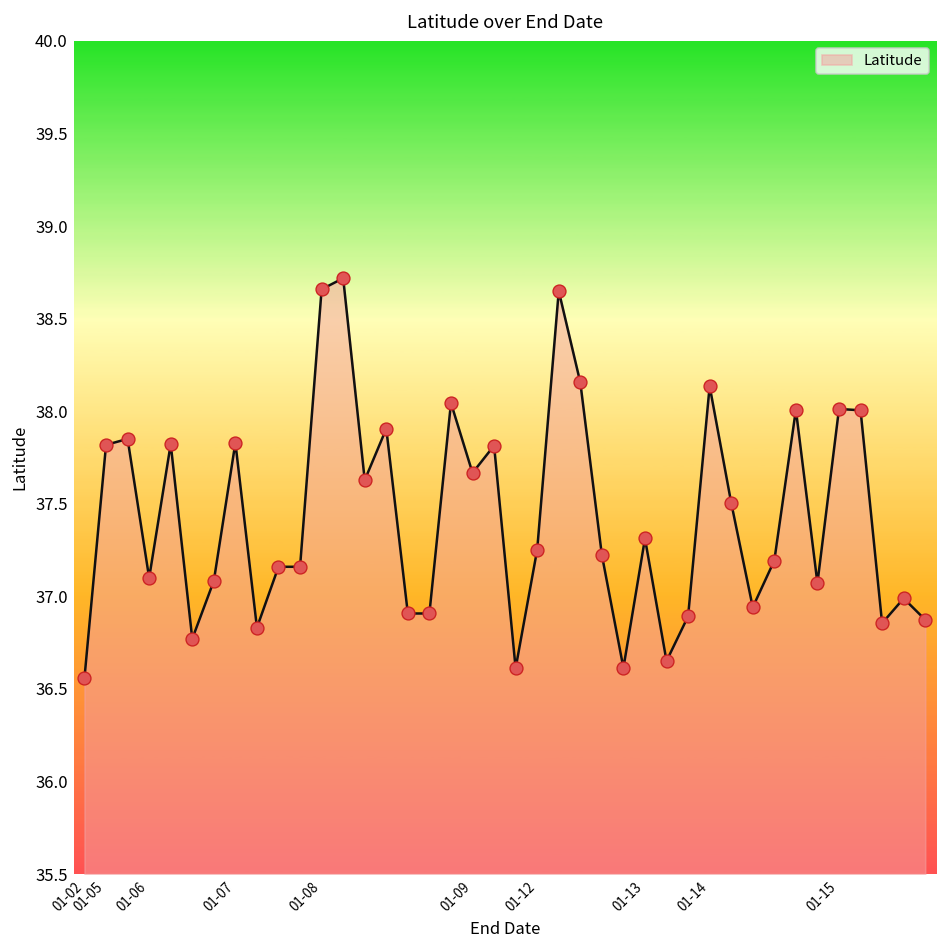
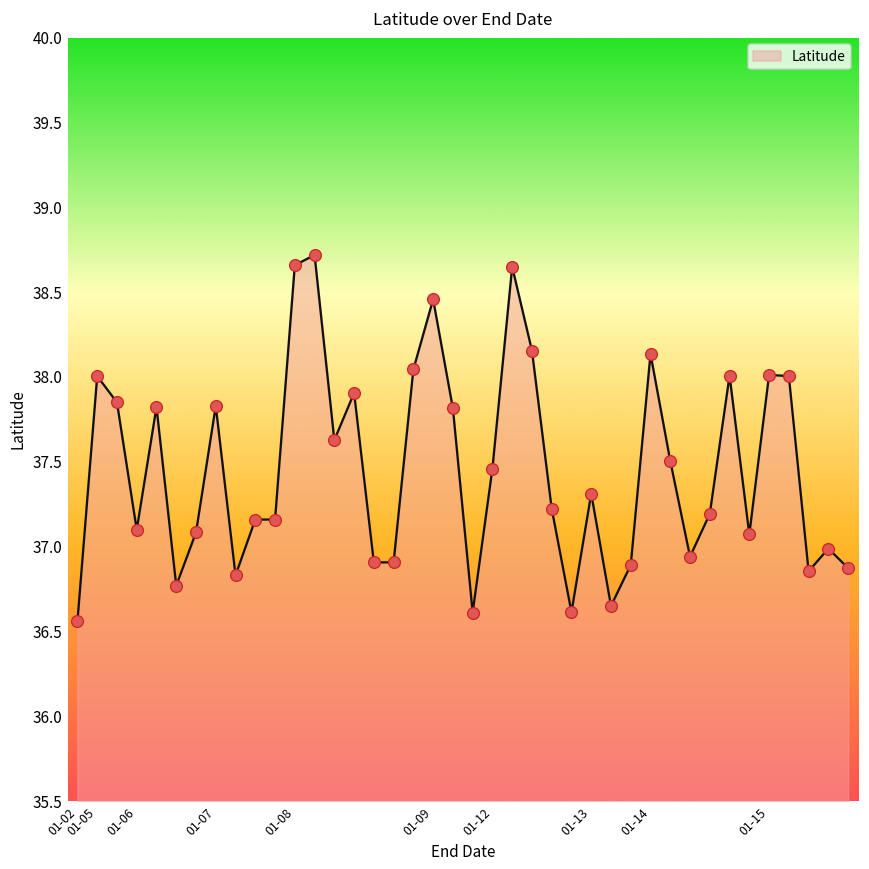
01-05: 37.82 -> 38.00
01-09: 37.67 -> 38.46
01-12: 37.25 -> 37.46
